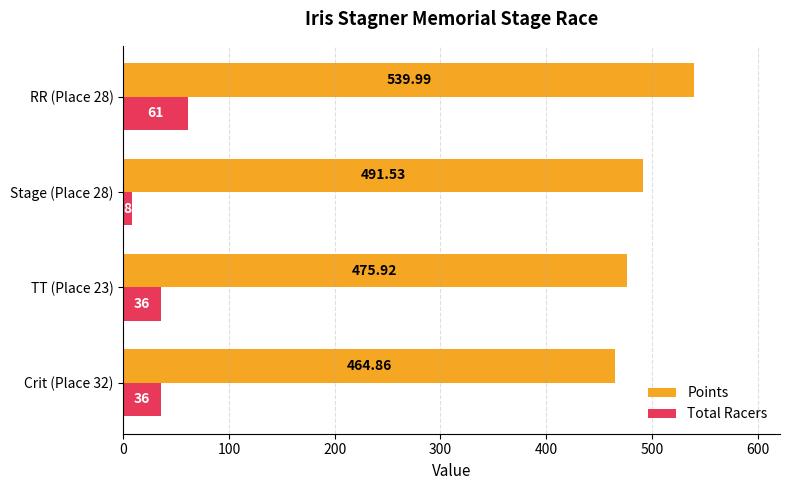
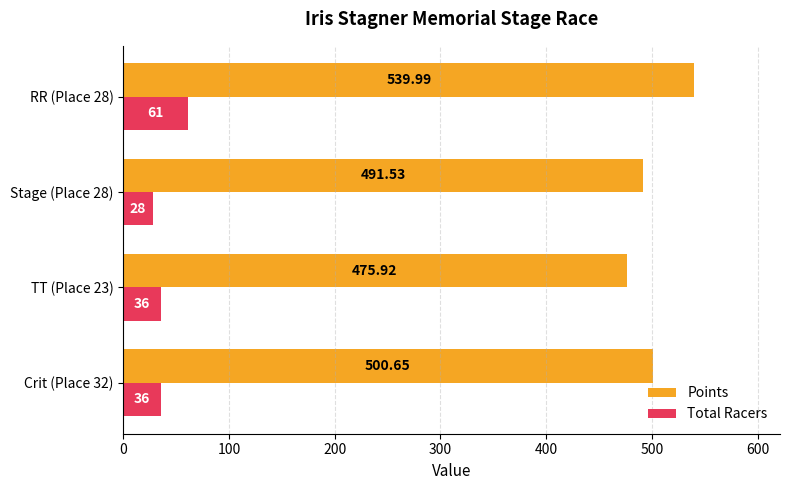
Total Racers, Stage (Place 28): 8 -> 28
Points, Crit (Place 32): 464.86 -> 500.65
